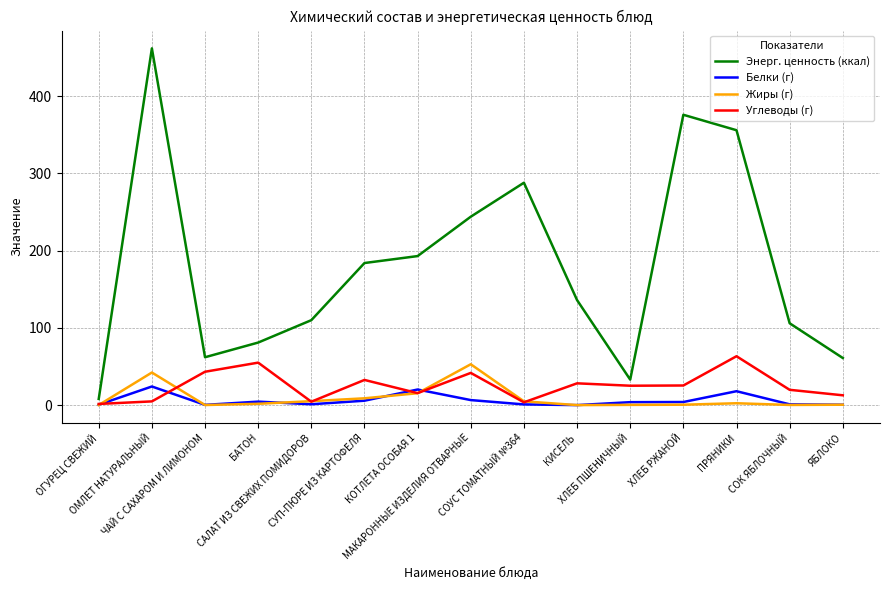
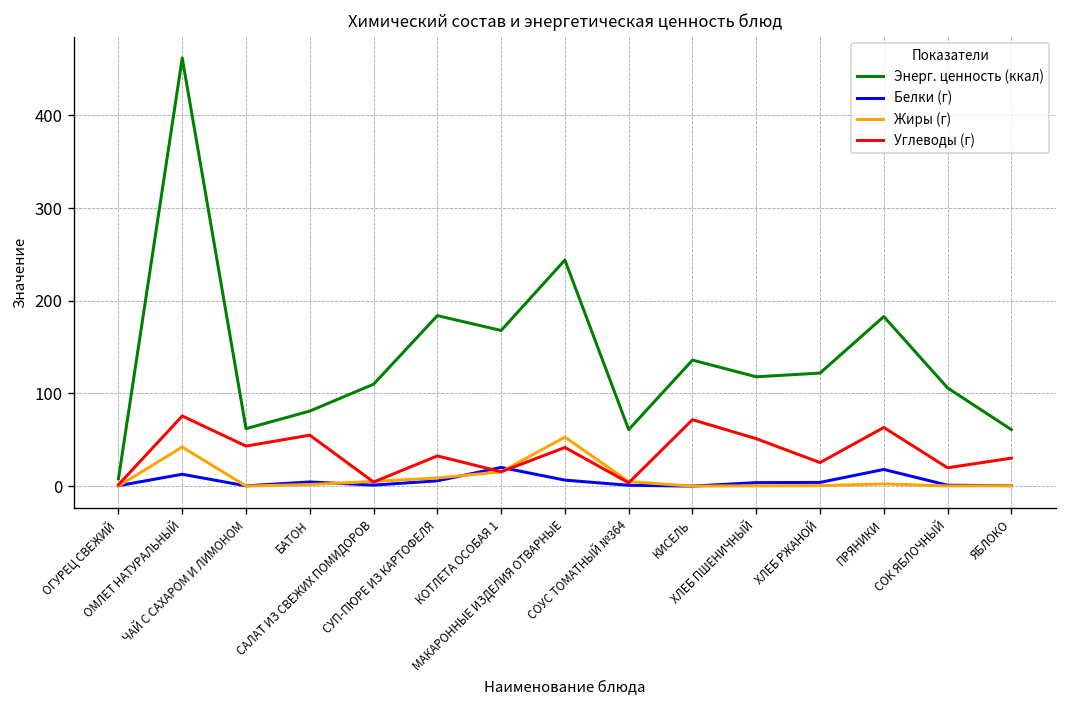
Белки (г), ОМЛЕТ НАТУРАЛЬНЫЙ: 20 -> 10
Углеводы (г), ОМЛЕТ НАТУРАЛЬНЫЙ: 0 -> 80
Энерг. ценность (ккал), КОТЛЕТА ОСОБАЯ 1: 190 -> 170
Энерг. ценность (ккал), СОУС ТОМАТНЫЙ №364: 290 -> 60
Углеводы (г), КИСЕЛЬ: 30 -> 70
Энерг. ценность (ккал), ХЛЕБ ПШЕНИЧНЫЙ: 30 -> 120
Углеводы (г), ХЛЕБ ПШЕНИЧНЫЙ: 30 -> 50
Энерг. ценность (ккал), ХЛЕБ РЖАНОЙ: 380 -> 120
Энерг. ценность (ккал), ПРЯНИКИ: 360 -> 180
Углеводы (г), ЯБЛОКО: 10 -> 30
